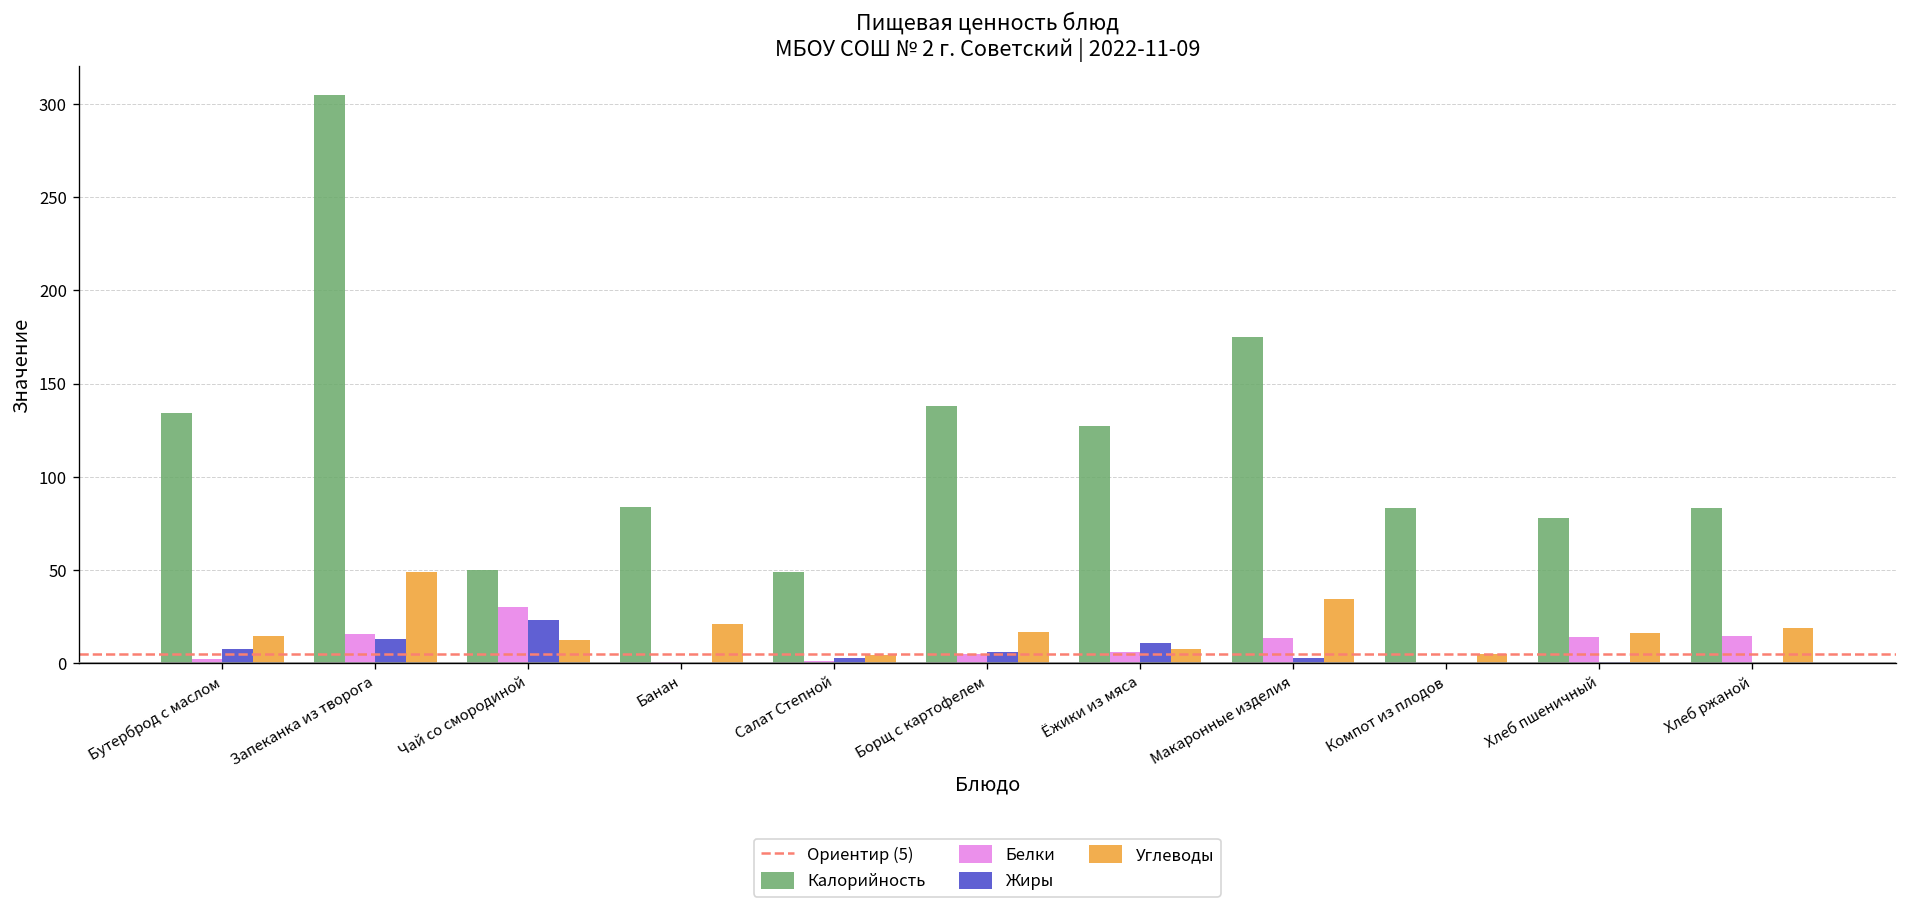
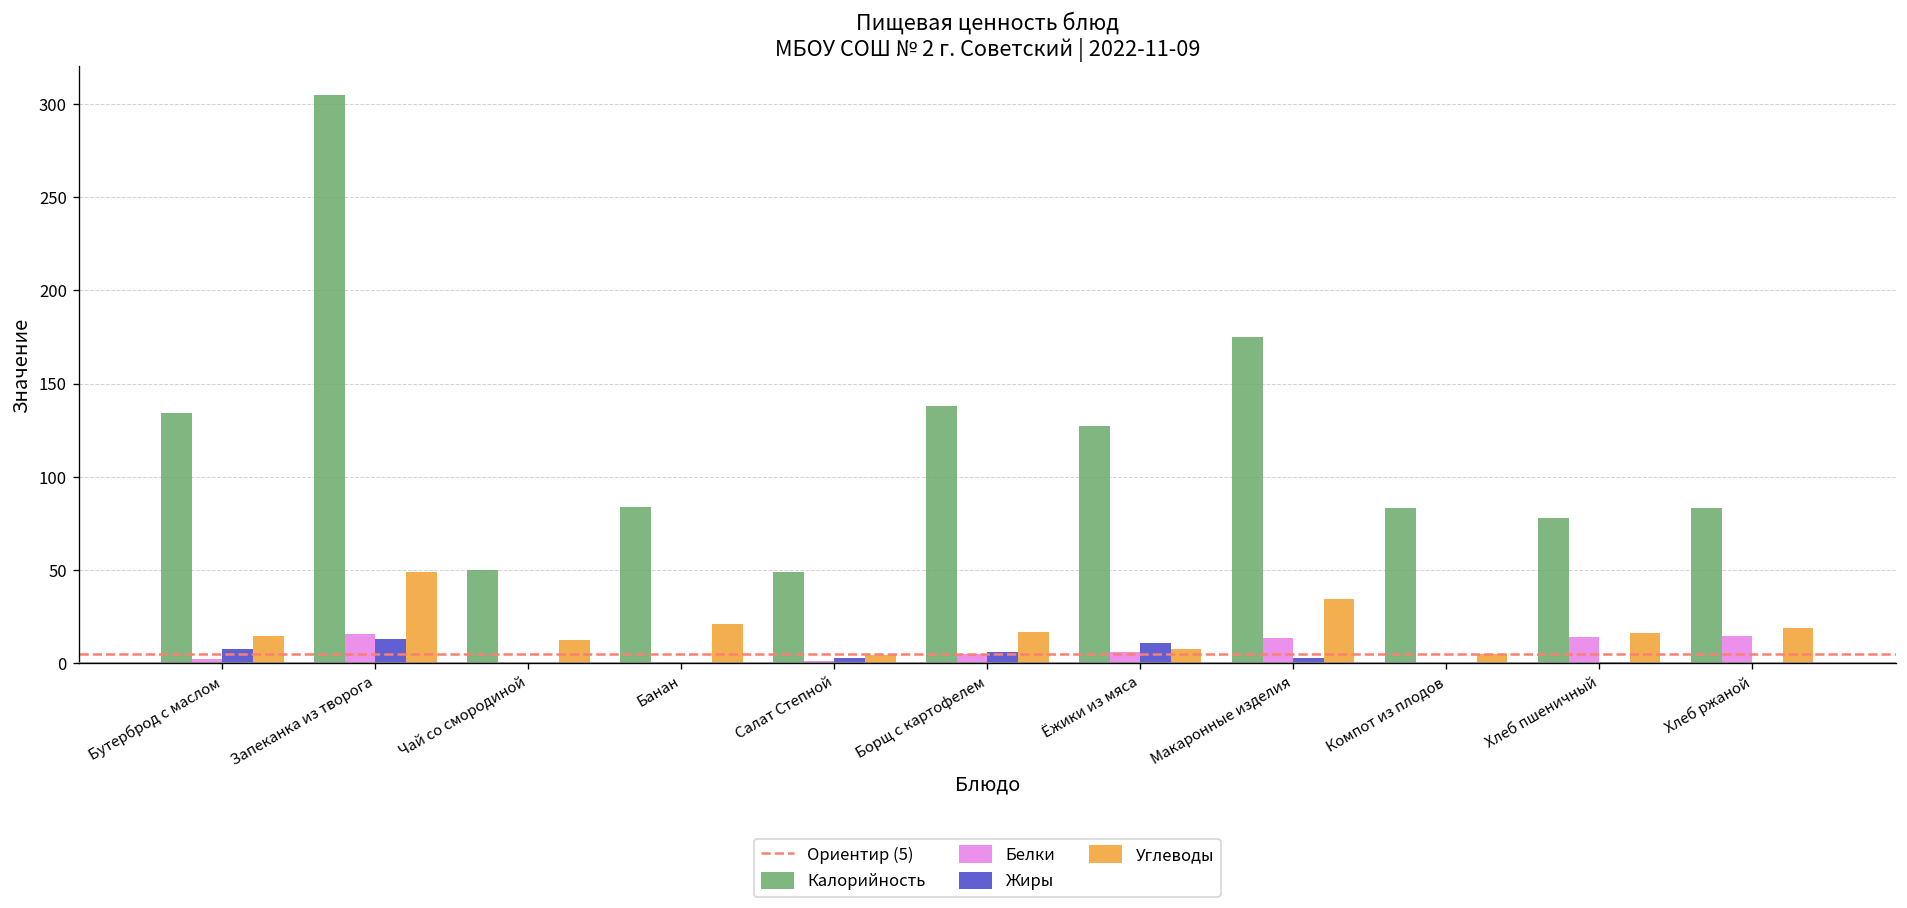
Белки, Чай со смородиной: 30 -> 0
Жиры, Чай со смородиной: 23 -> 0
